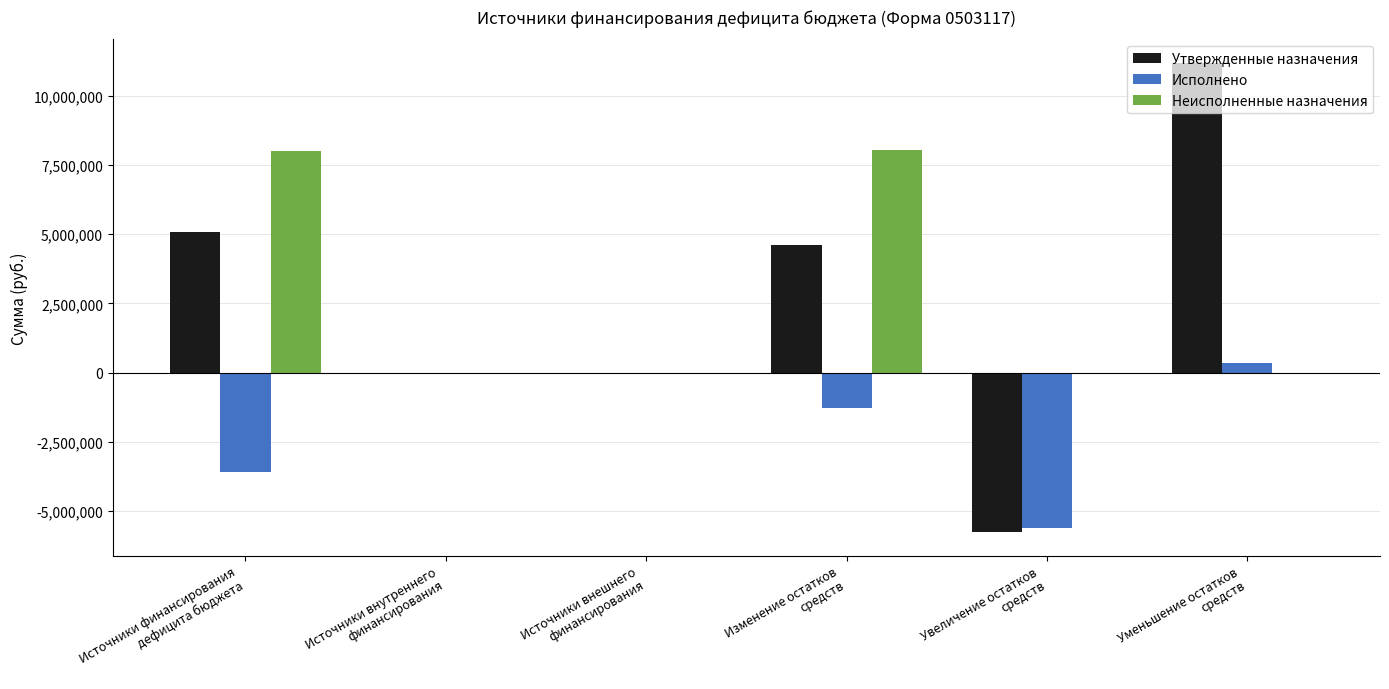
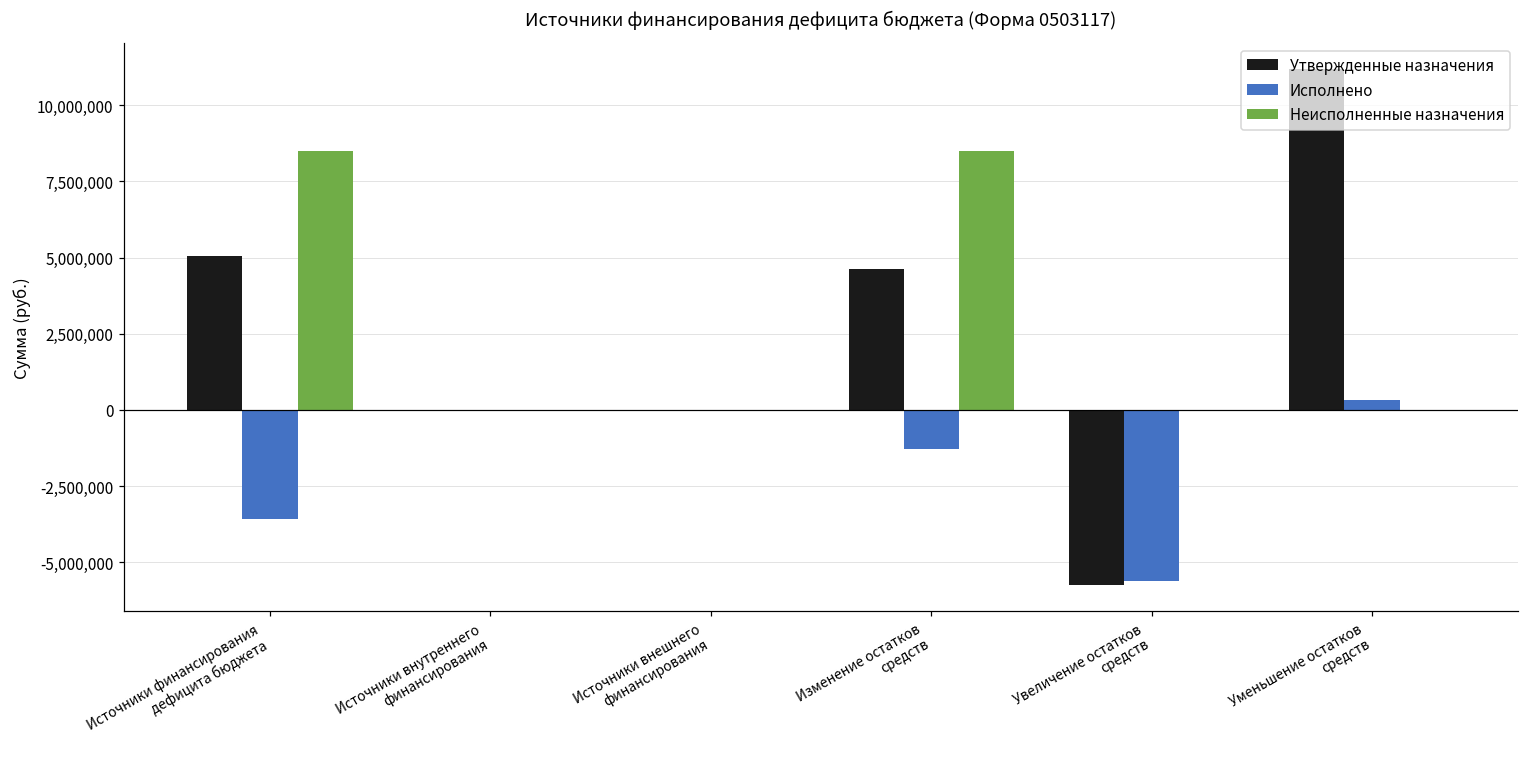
Неисполненные назначения, Источники финансирования дефицита бюджета: 8,000,000 -> 8,500,000
Неисполненные назначения, Изменение остатков средств: 8,000,000 -> 8,500,000
